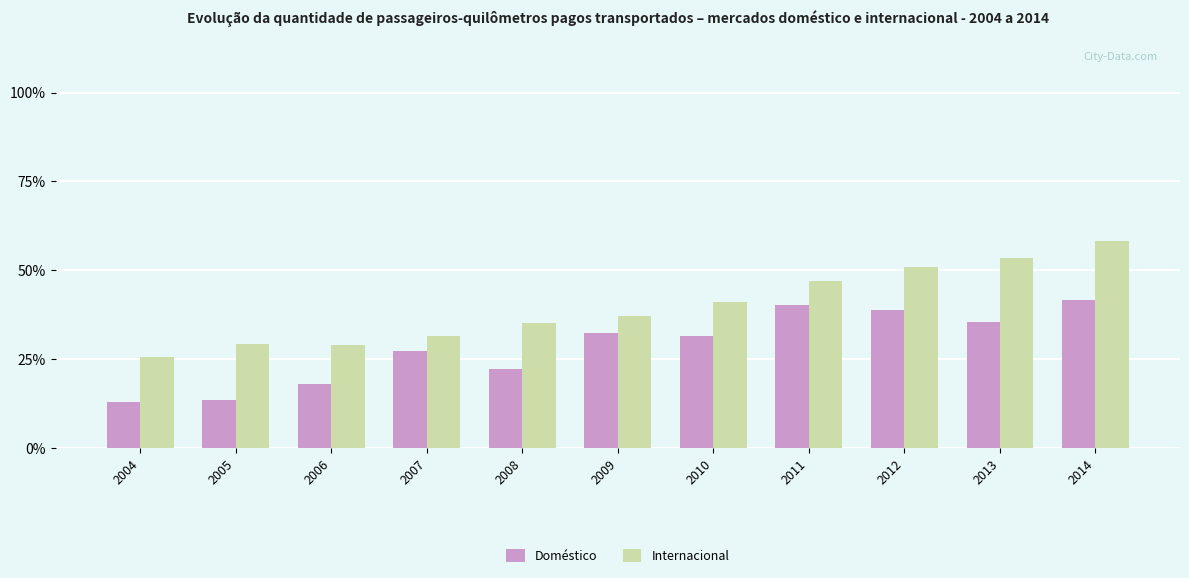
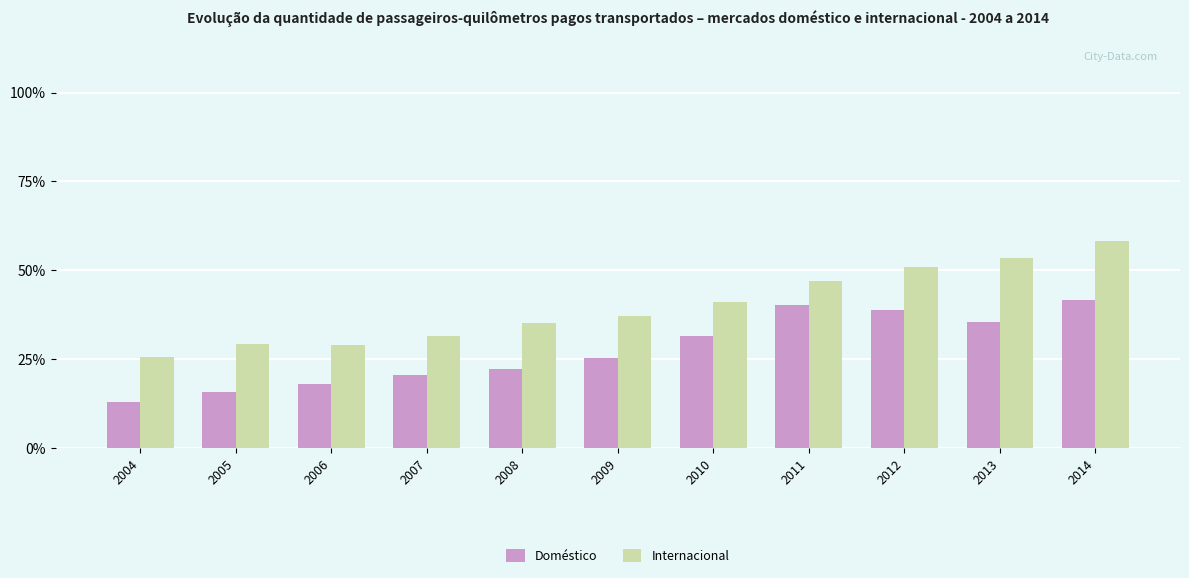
Doméstico, 2005: 14% -> 16%
Doméstico, 2007: 27% -> 20%
Doméstico, 2009: 32% -> 25%
